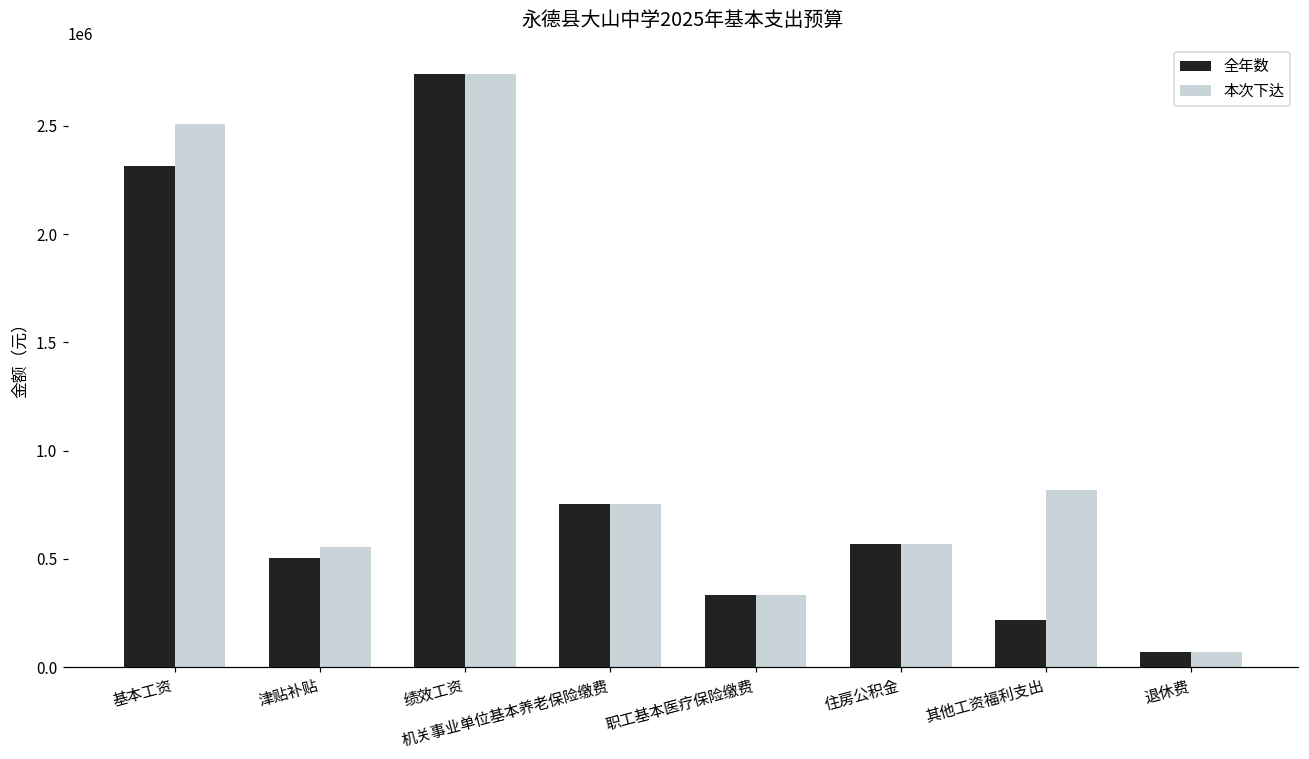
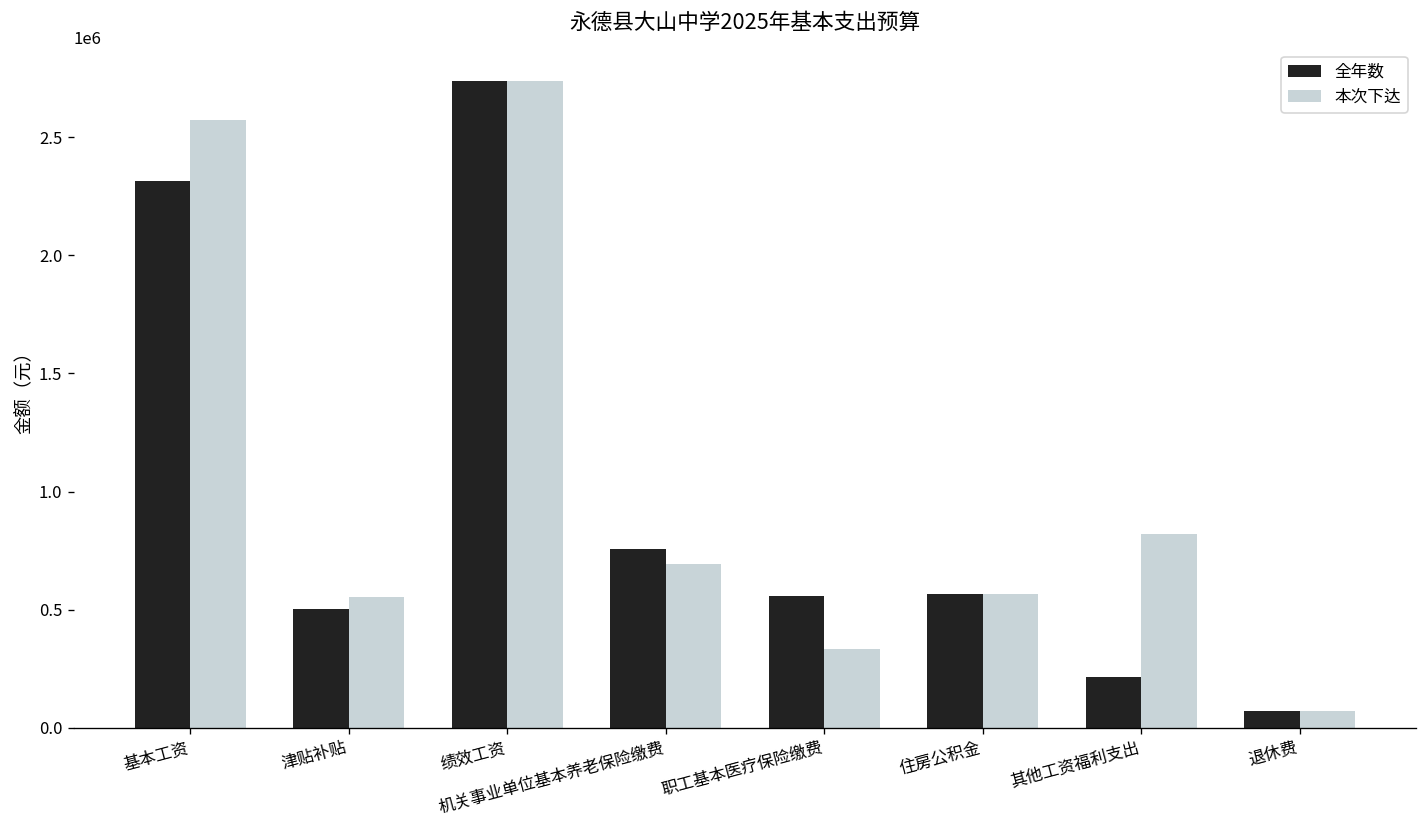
本次下达, 基本工资: 2510000 -> 2570000
本次下达, 机关事业单位基本养老保险缴费: 760000 -> 690000
全年数, 职工基本医疗保险缴费: 340000 -> 560000
